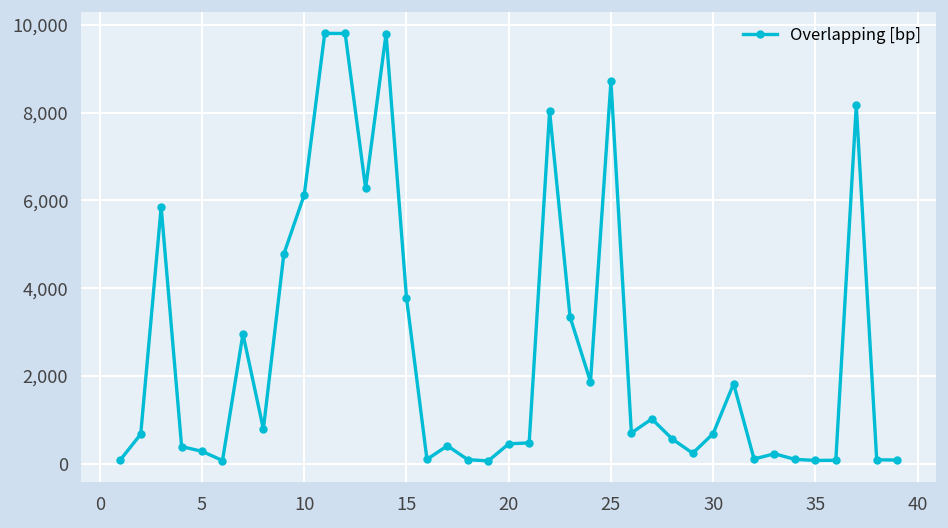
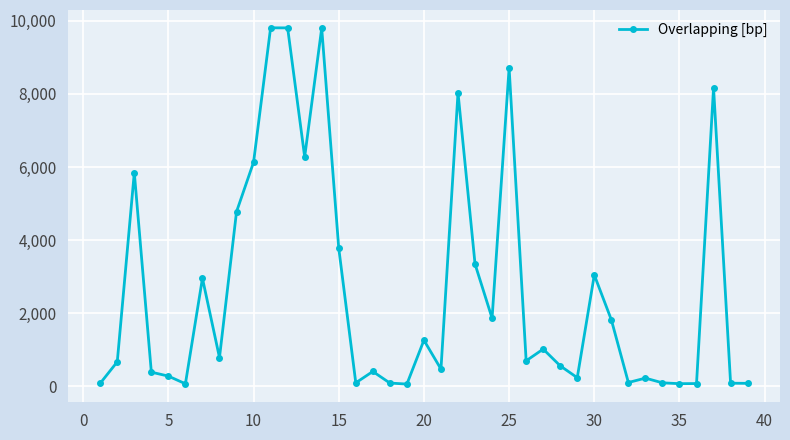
20: 500 -> 1,300
30: 700 -> 3,000
